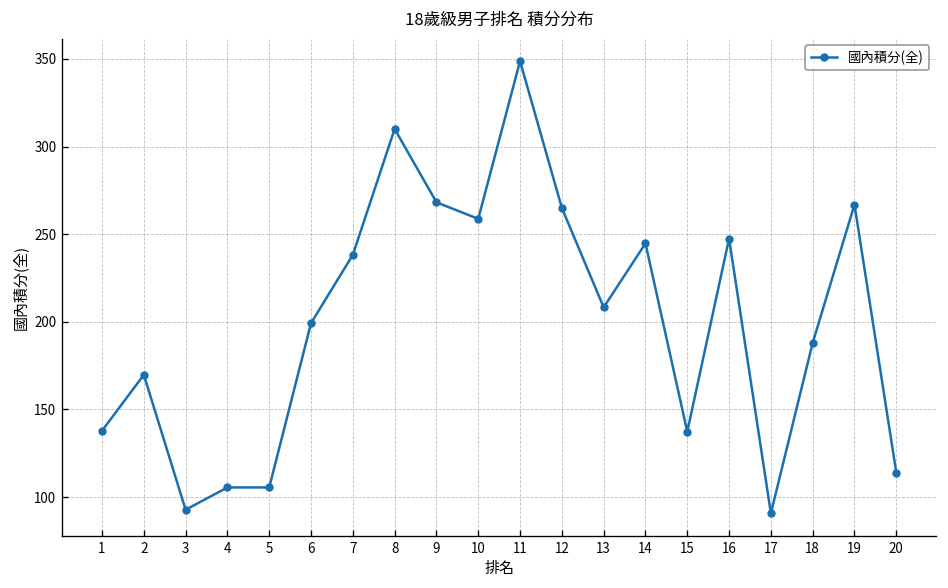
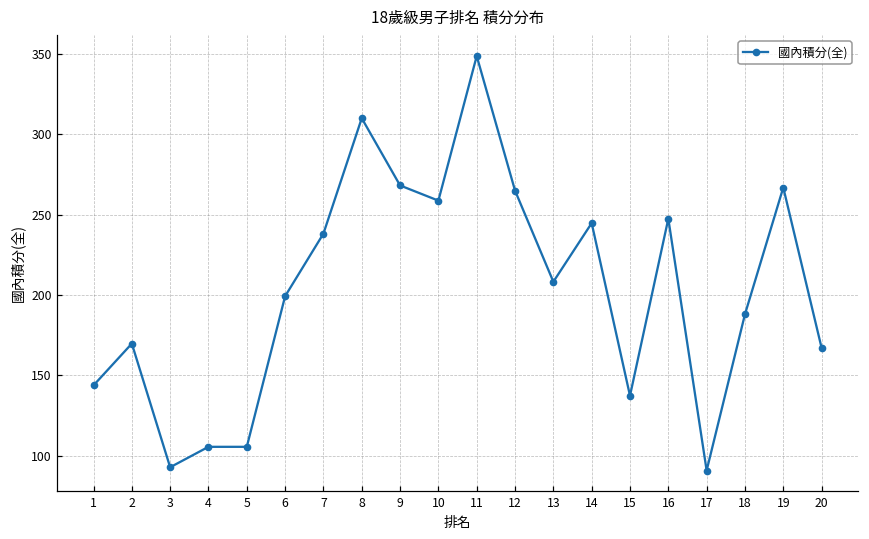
1: 138 -> 144
20: 114 -> 167
